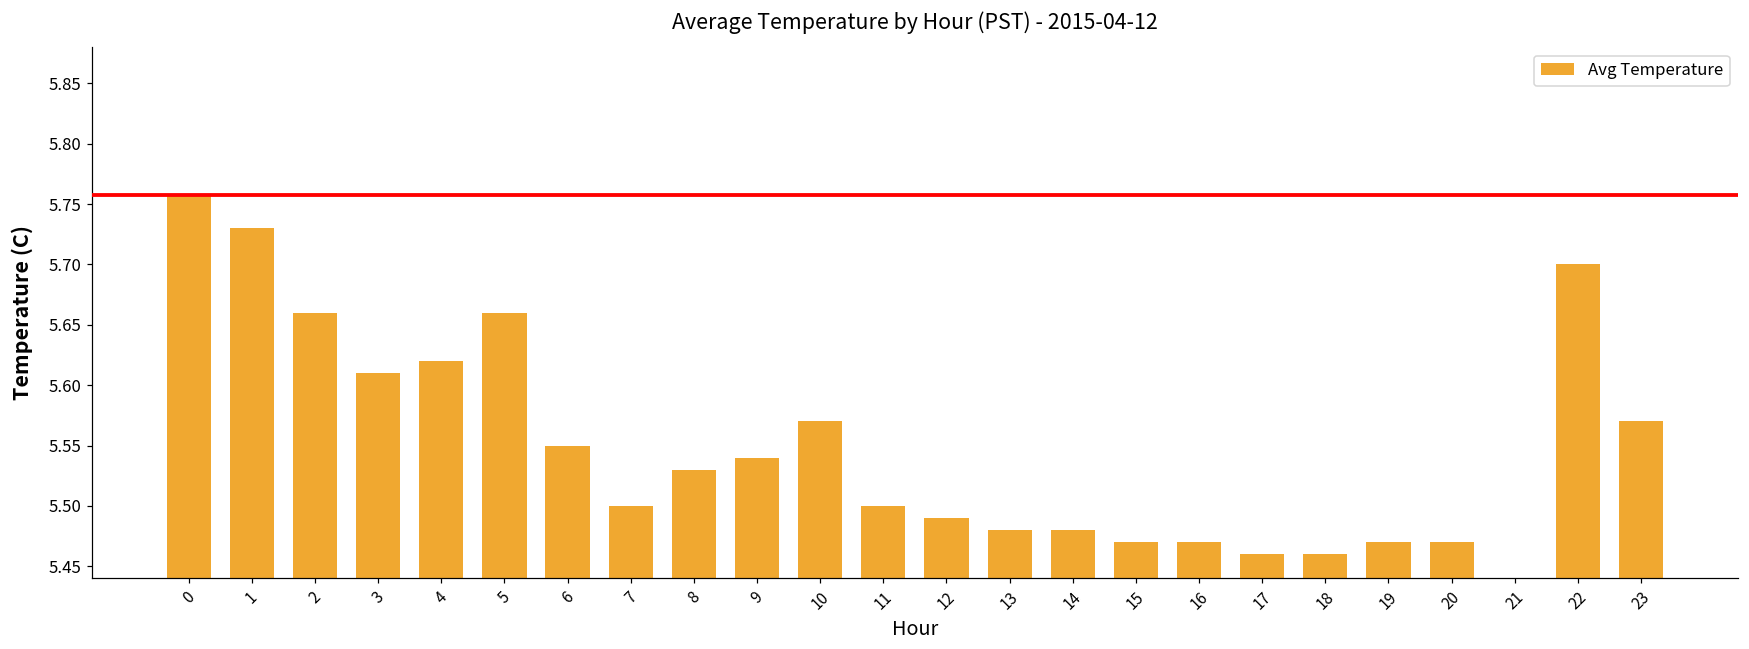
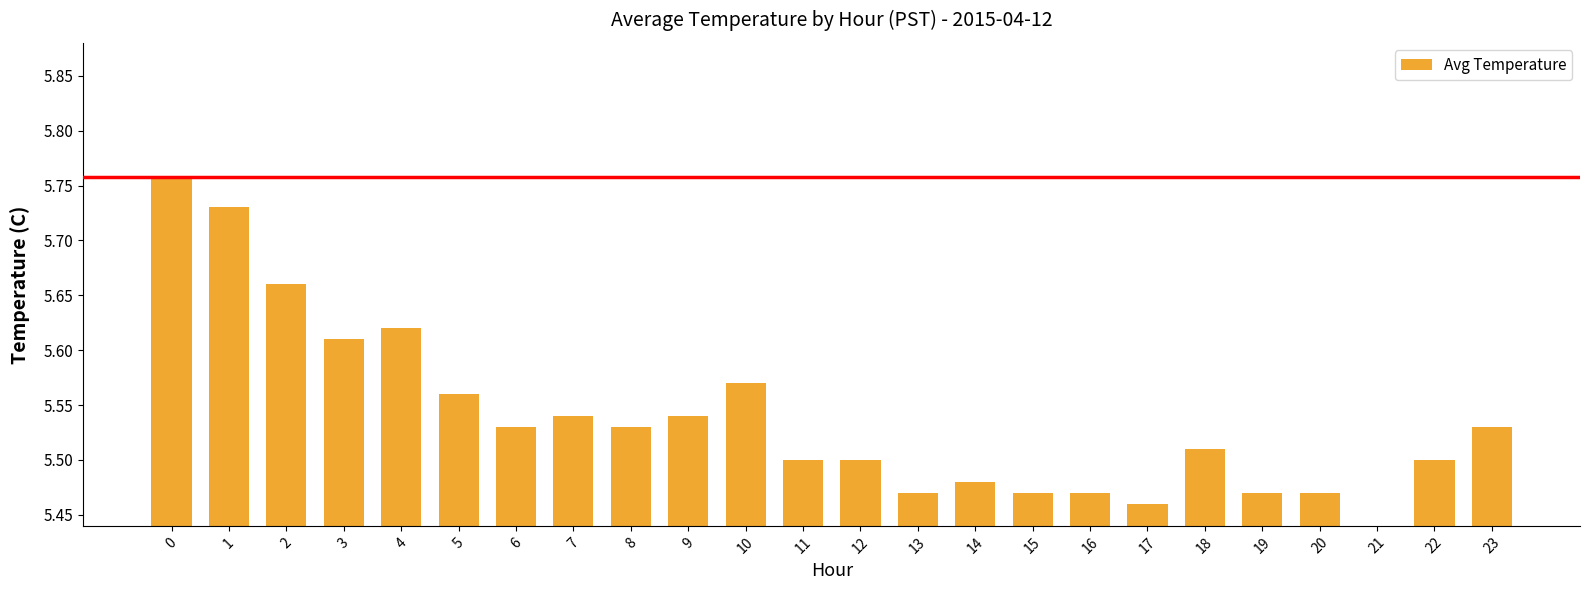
5: 5.66 -> 5.56
6: 5.55 -> 5.53
7: 5.50 -> 5.54
12: 5.49 -> 5.50
13: 5.48 -> 5.47
18: 5.46 -> 5.51
22: 5.7 -> 5.5
23: 5.57 -> 5.53
